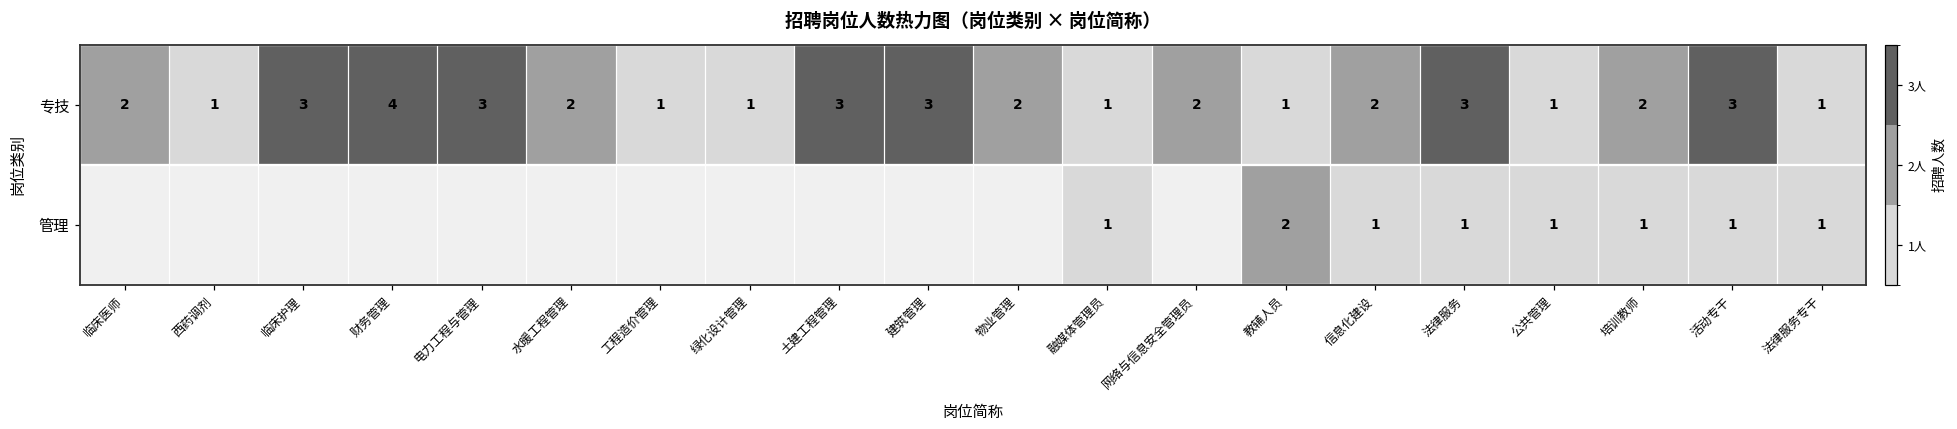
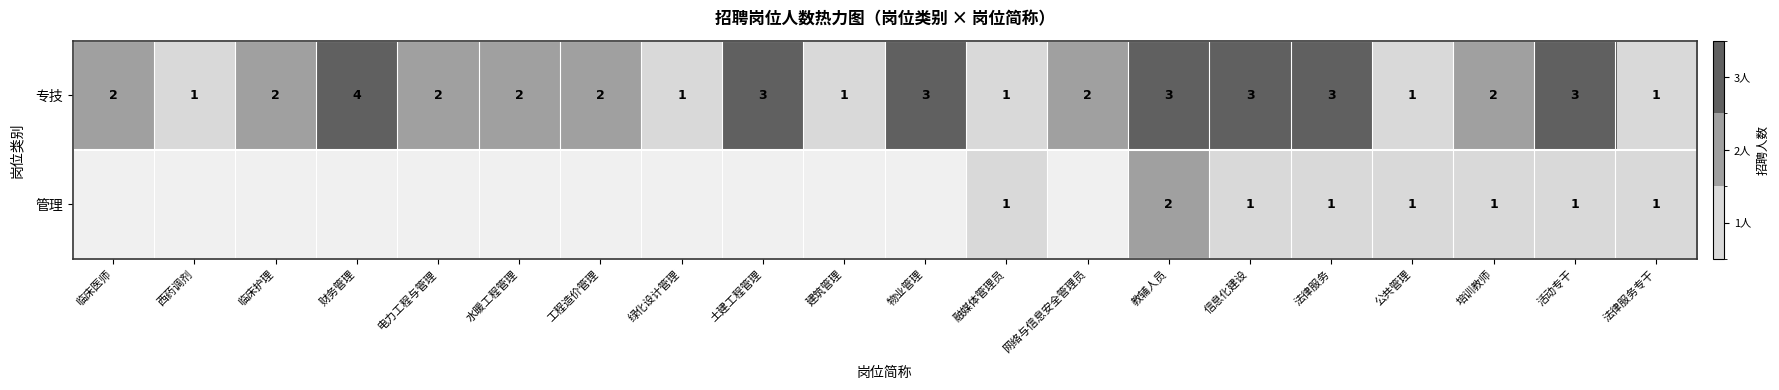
专技, 临床护理: 3 -> 2
专技, 电力工程与管理: 3 -> 2
专技, 工程造价管理: 1 -> 2
专技, 建筑管理: 3 -> 1
专技, 物业管理: 2 -> 3
专技, 教辅人员: 1 -> 3
专技, 信息化建设: 2 -> 3
